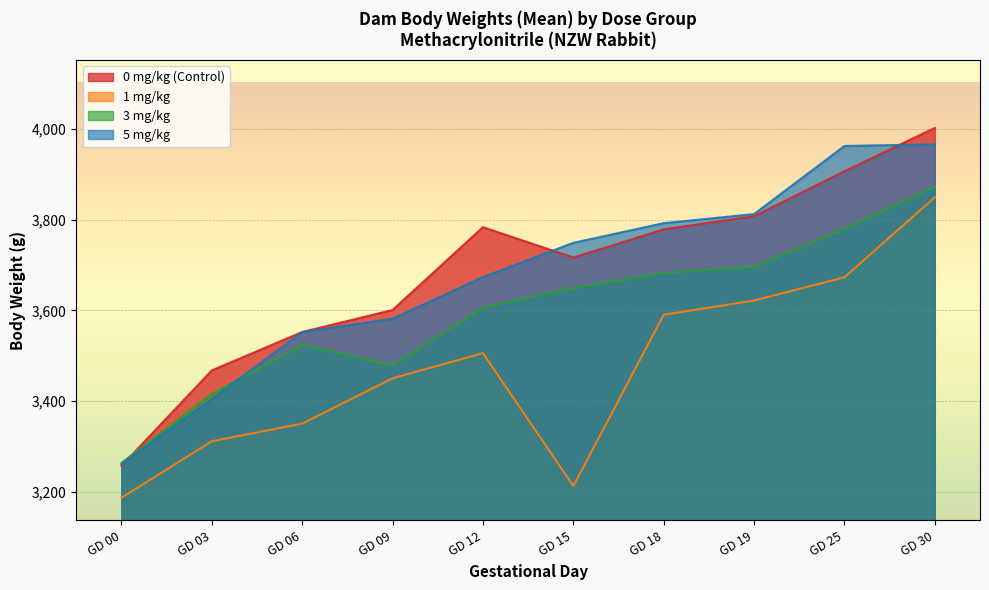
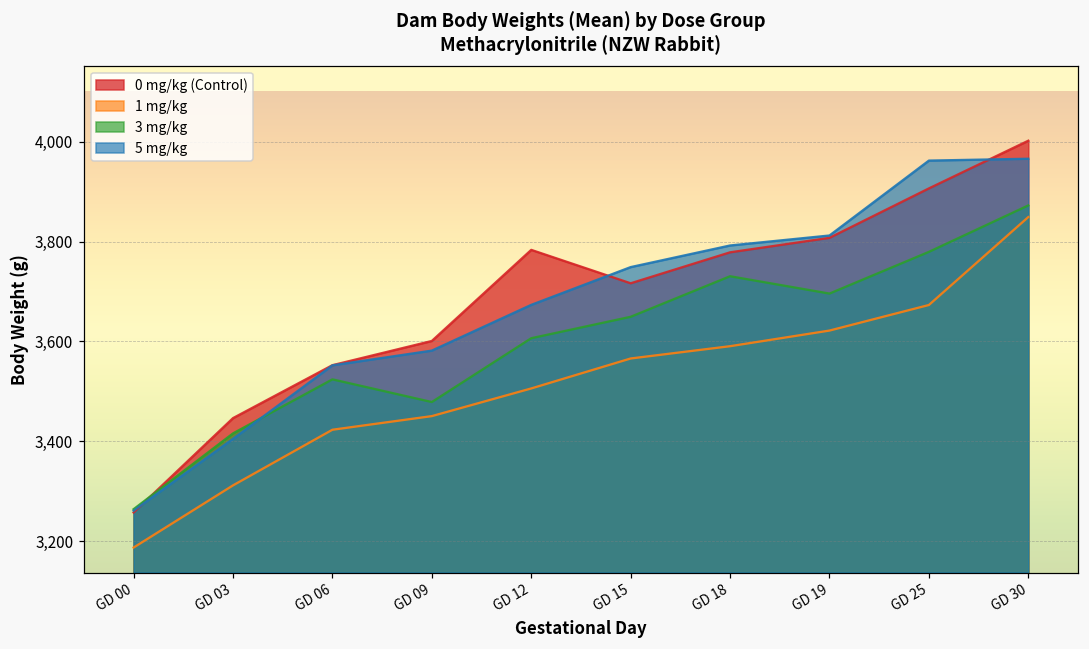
0 mg/kg (Control), GD 03: 3,470 -> 3,450
1 mg/kg, GD 06: 3,350 -> 3,420
1 mg/kg, GD 15: 3,210 -> 3,570
3 mg/kg, GD 18: 3,680 -> 3,730
